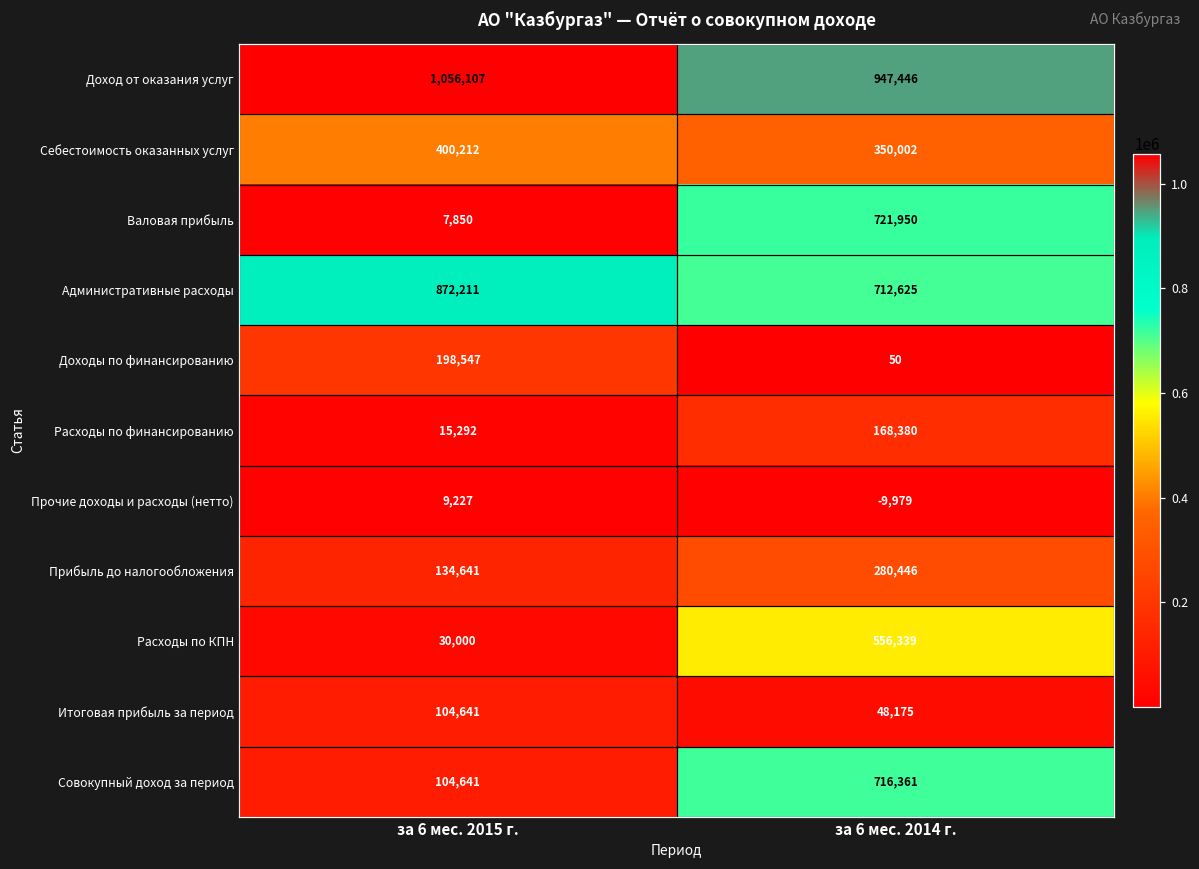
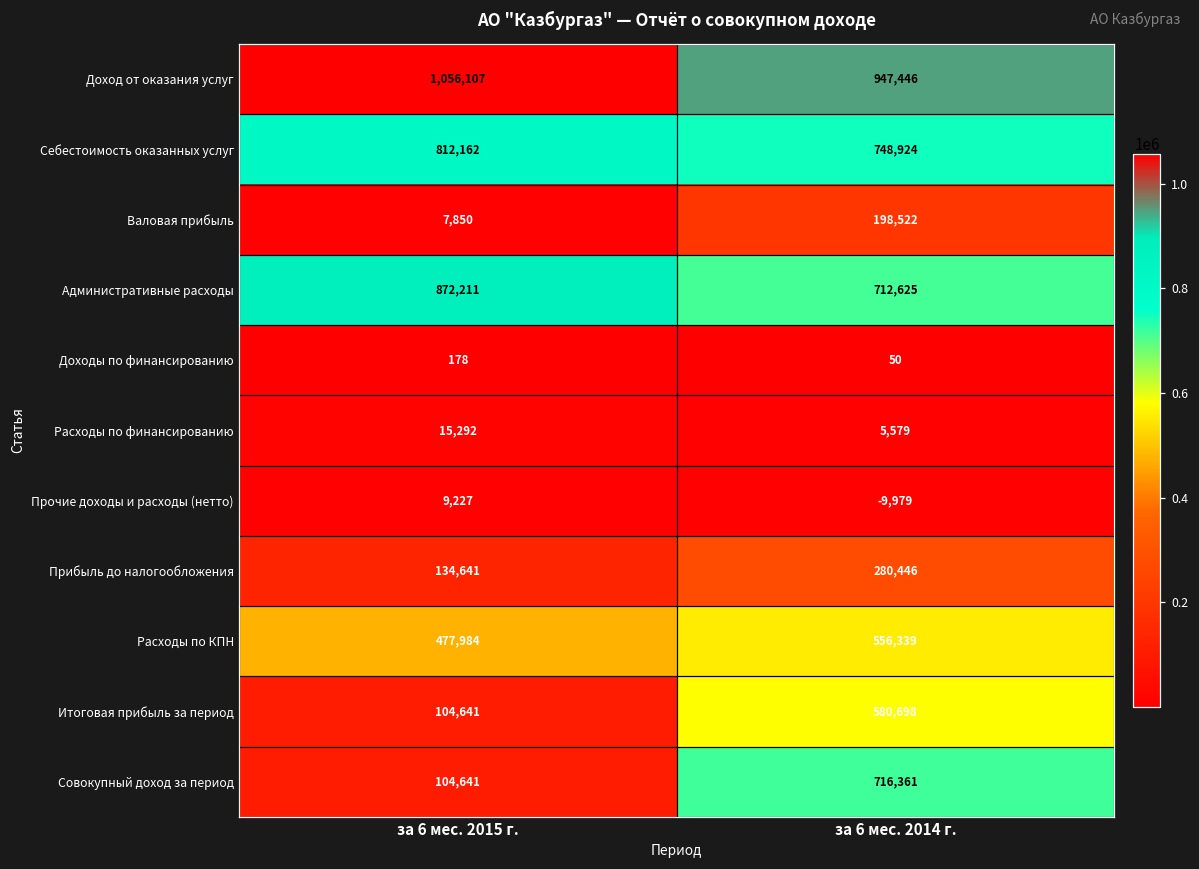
Себестоимость оказанных услуг, за 6 мес. 2015 г.: 400,212 -> 812,162
Себестоимость оказанных услуг, за 6 мес. 2014 г.: 350,002 -> 748,924
Валовая прибыль, за 6 мес. 2014 г.: 721,950 -> 198,522
Доходы по финансированию, за 6 мес. 2015 г.: 198,547 -> 178
Расходы по финансированию, за 6 мес. 2014 г.: 168,380 -> 5,579
Расходы по КПН, за 6 мес. 2015 г.: 30,000 -> 477,984
Итоговая прибыль за период, за 6 мес. 2014 г.: 48,175 -> 580,698
